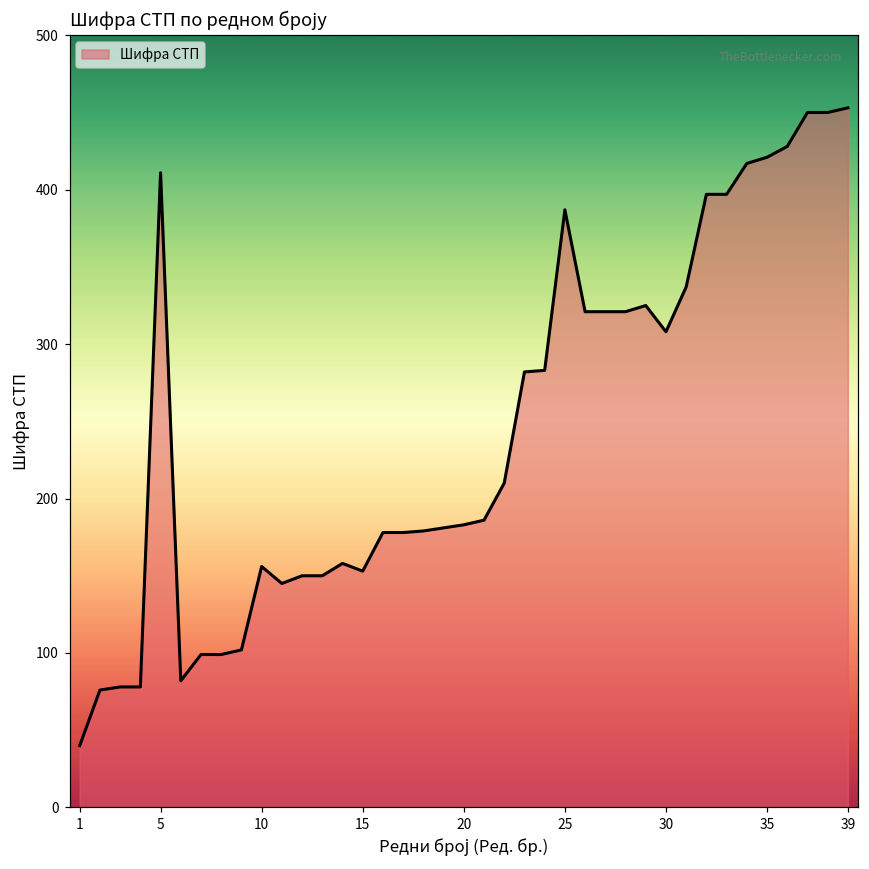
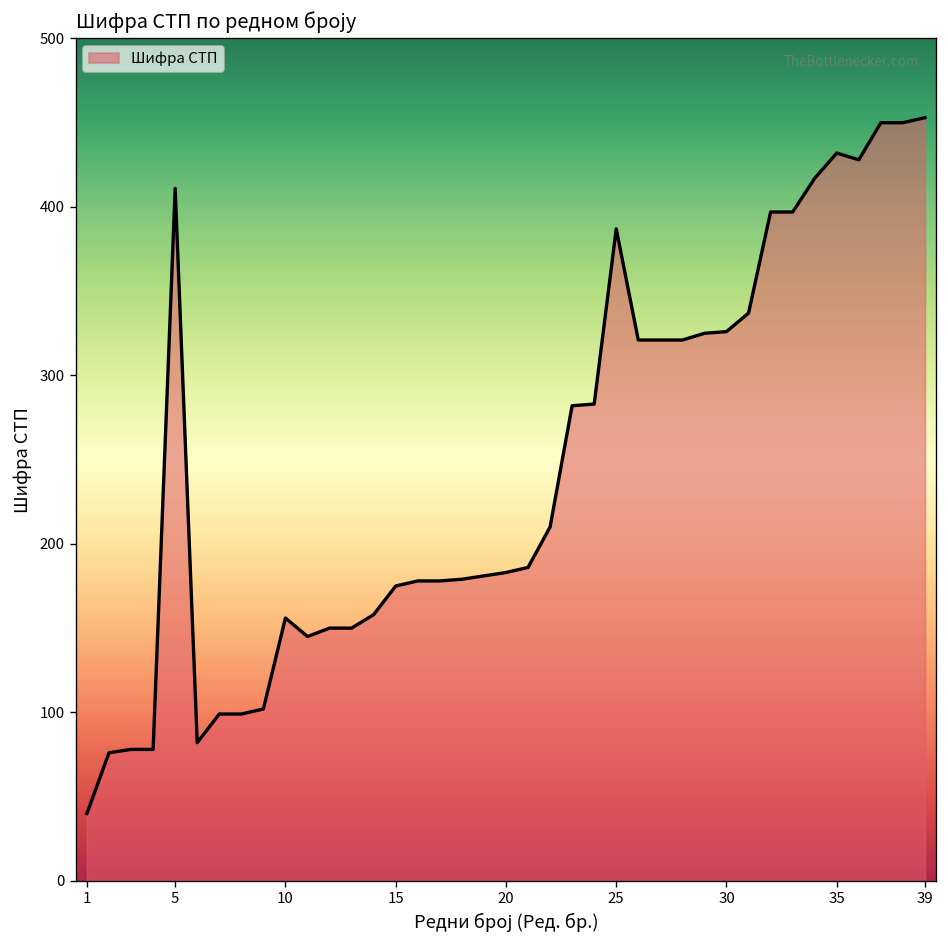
15: 153 -> 175
30: 308 -> 326
35: 421 -> 432
